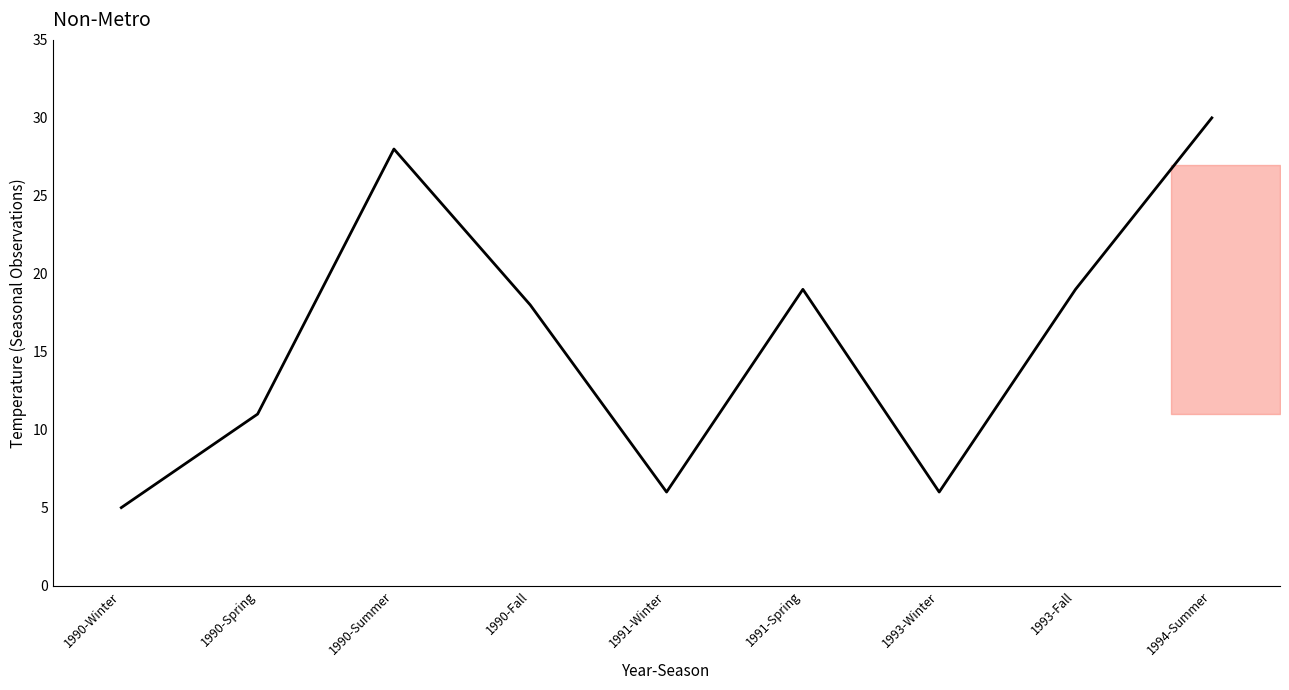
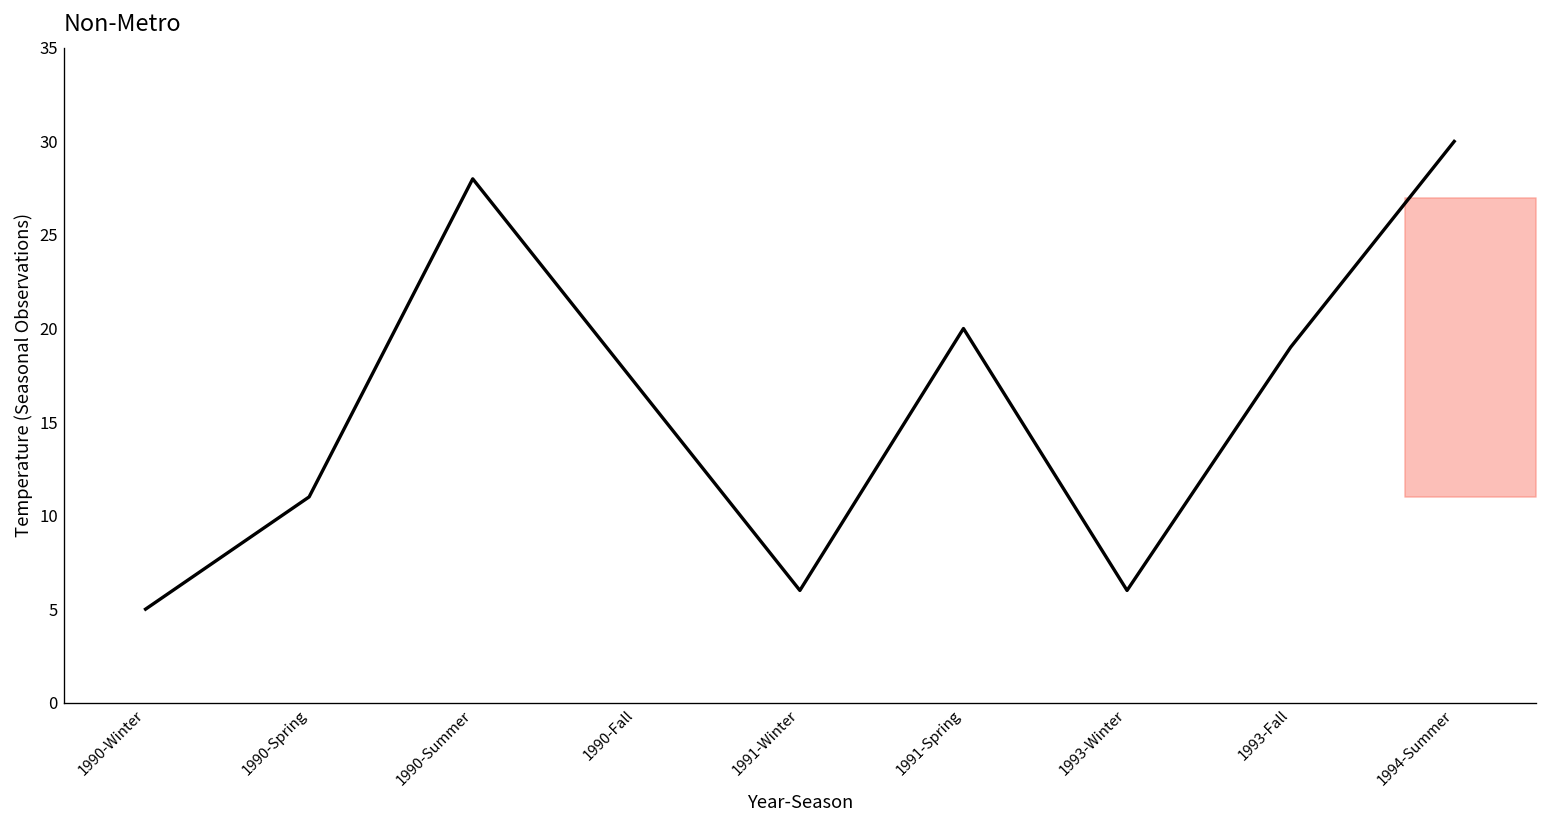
1990-Fall: 18 -> 17
1991-Spring: 19 -> 20
